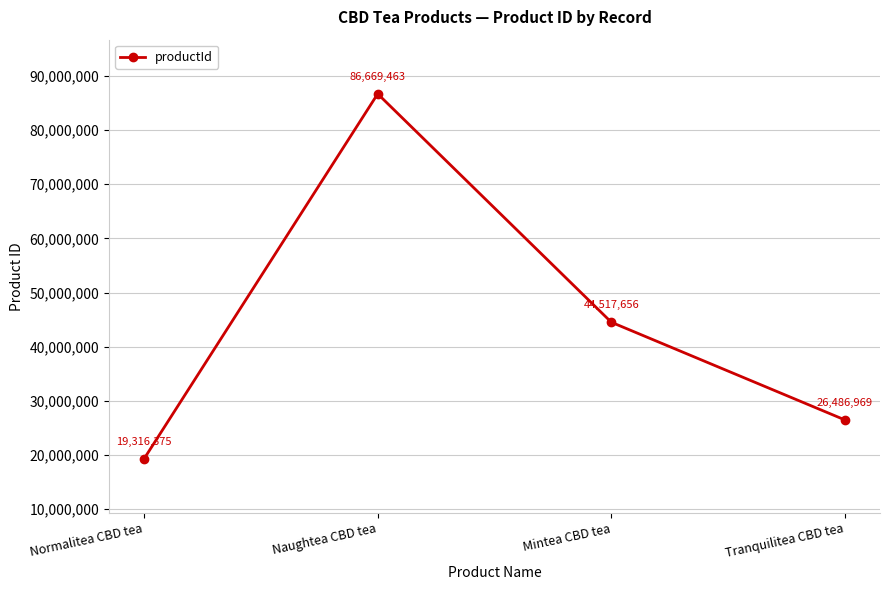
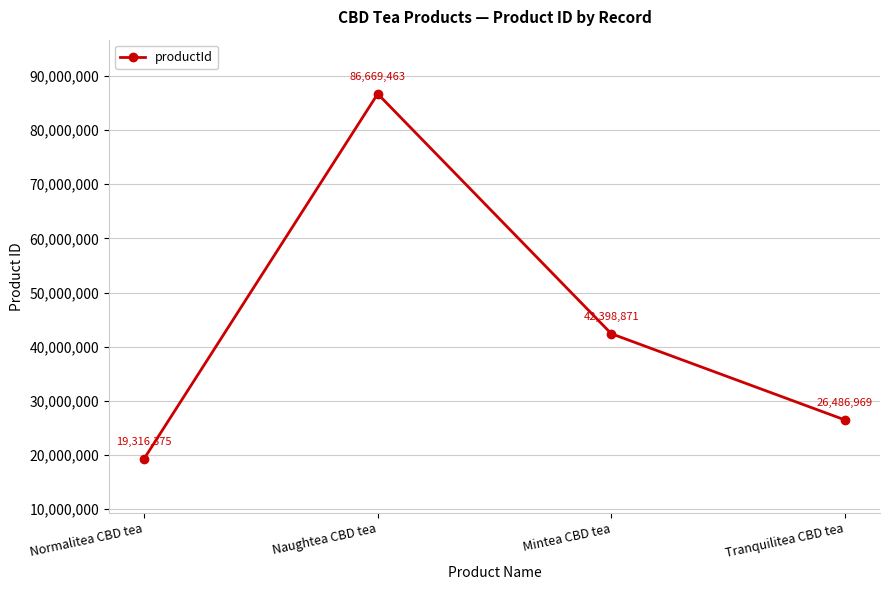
Mintea CBD tea: 44,517,656 -> 42,398,871
